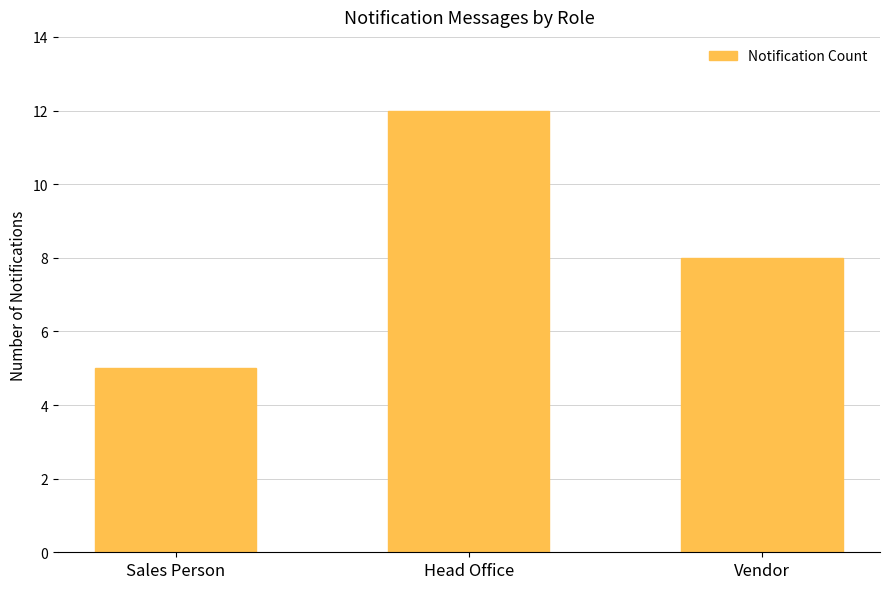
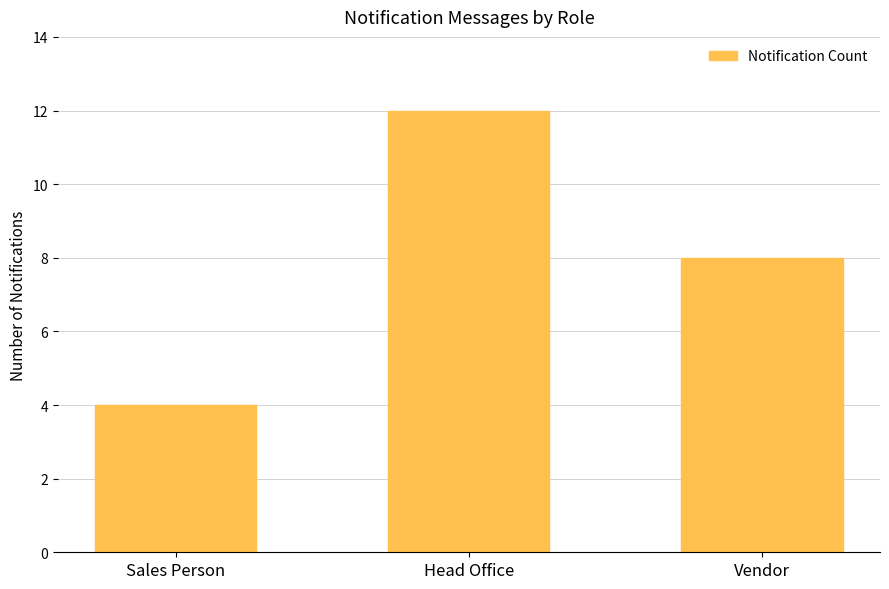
Sales Person: 5 -> 4
